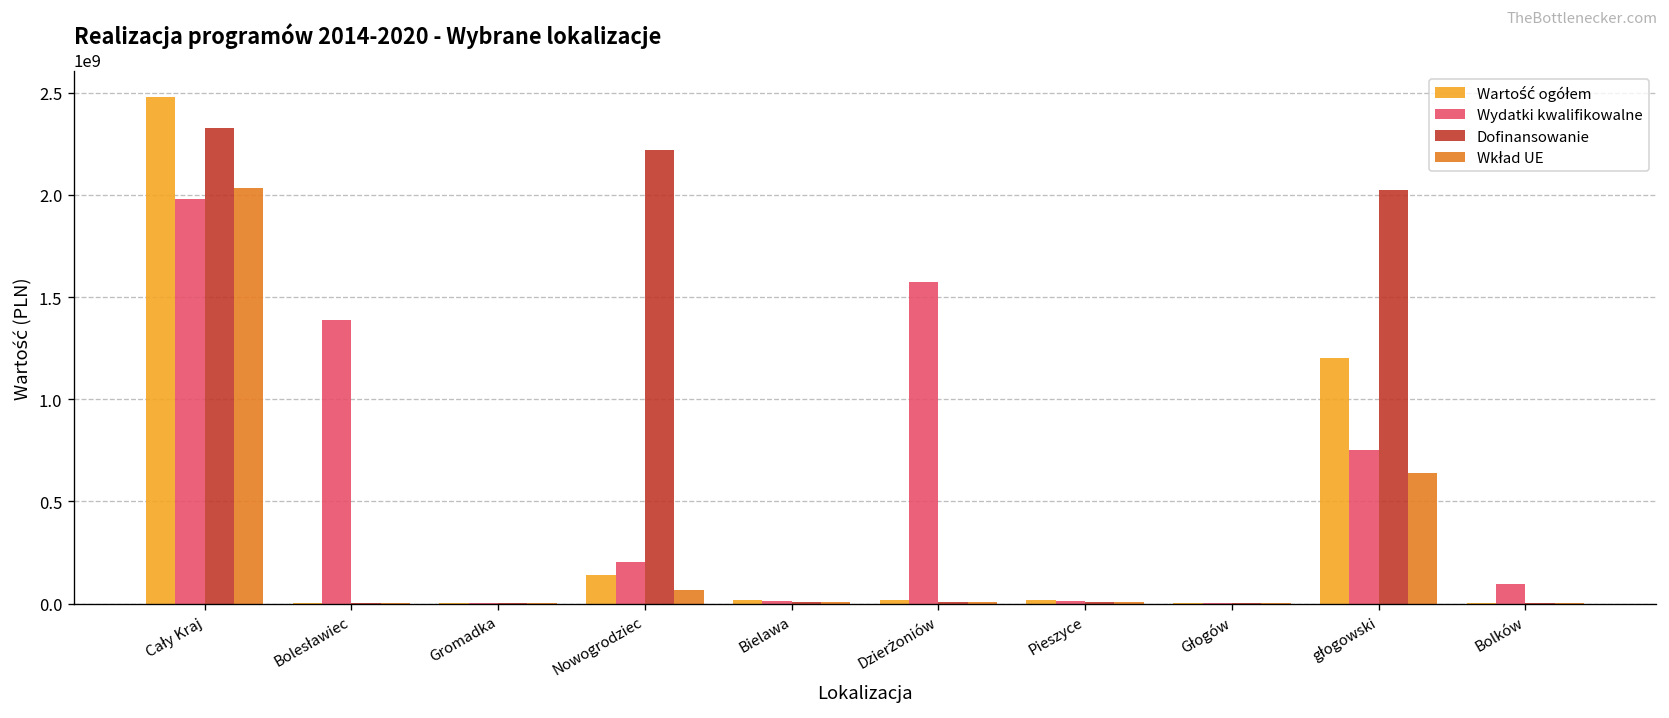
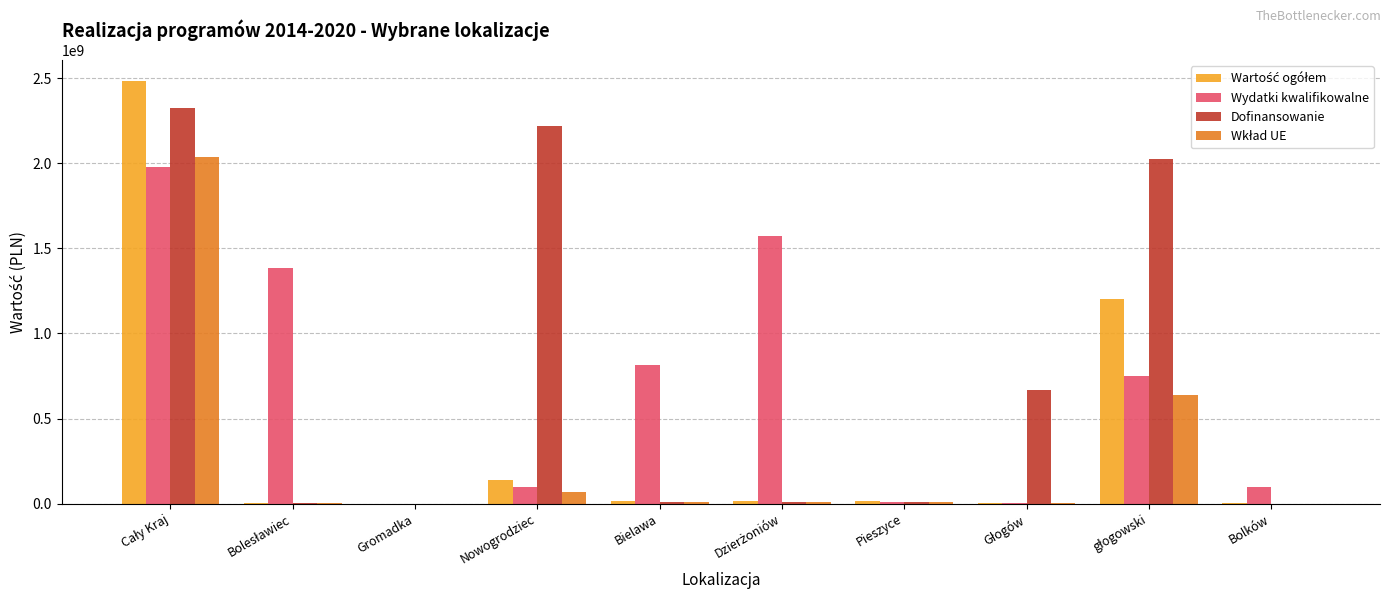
Wydatki kwalifikowalne, Nowogrodziec: 200000000 -> 100000000
Wydatki kwalifikowalne, Bielawa: 10000000 -> 810000000
Dofinansowanie, Głogów: 0 -> 670000000
